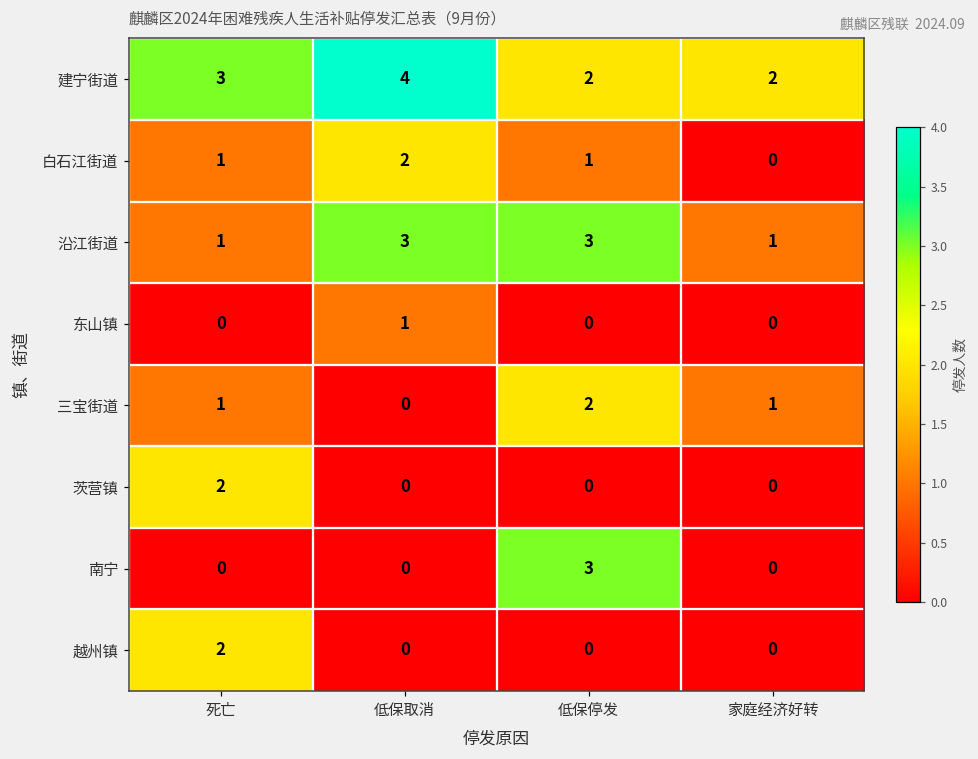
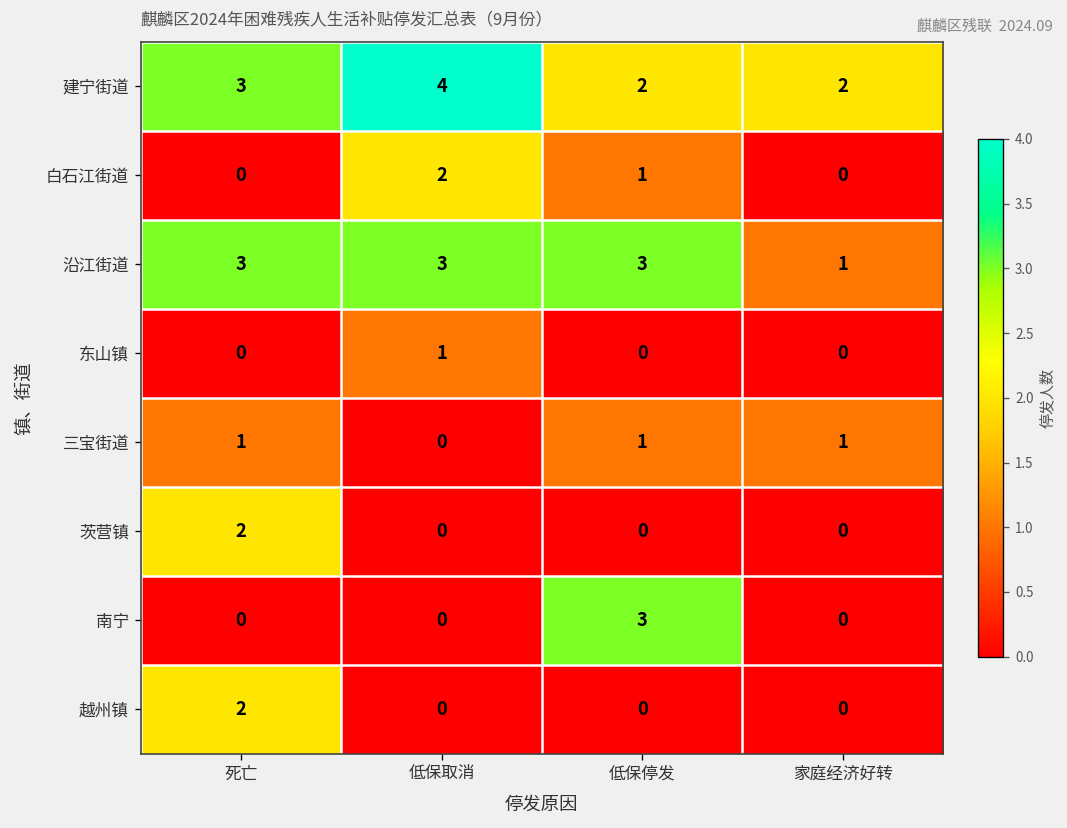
白石江街道, 死亡: 1 -> 0
沿江街道, 死亡: 1 -> 3
三宝街道, 低保停发: 2 -> 1
